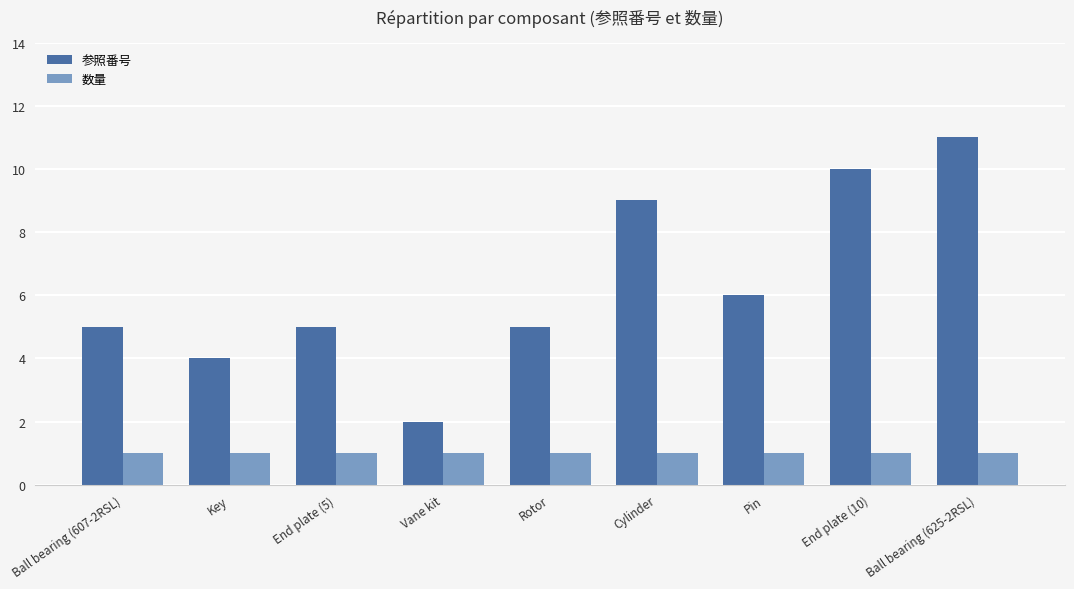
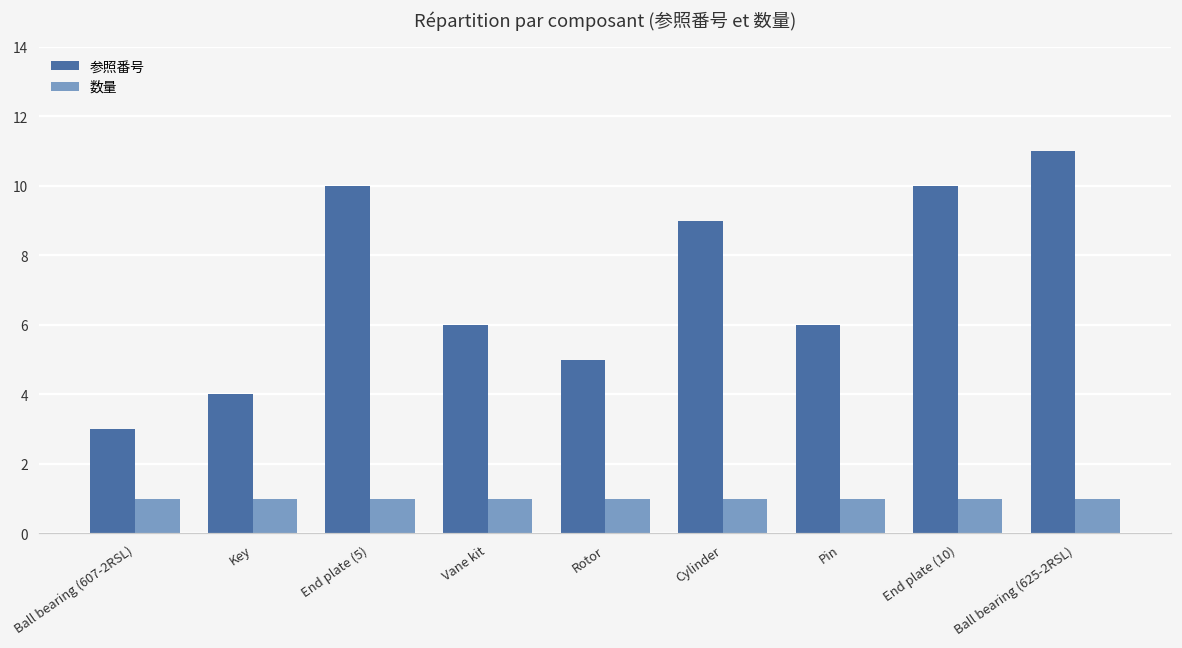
参照番号, Ball bearing (607-2RSL): 5 -> 3
参照番号, End plate (5): 5 -> 10
参照番号, Vane kit: 2 -> 6
